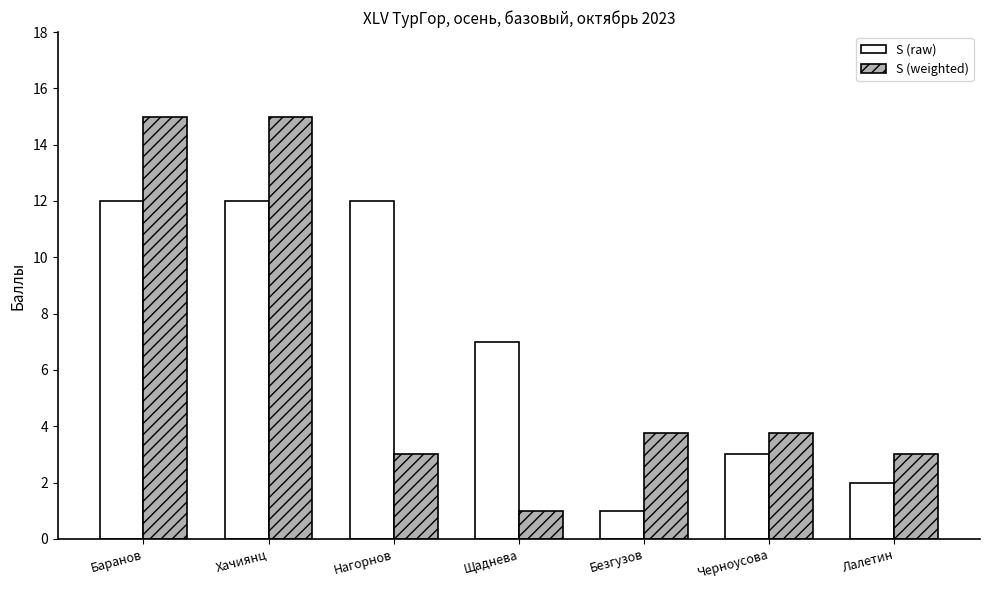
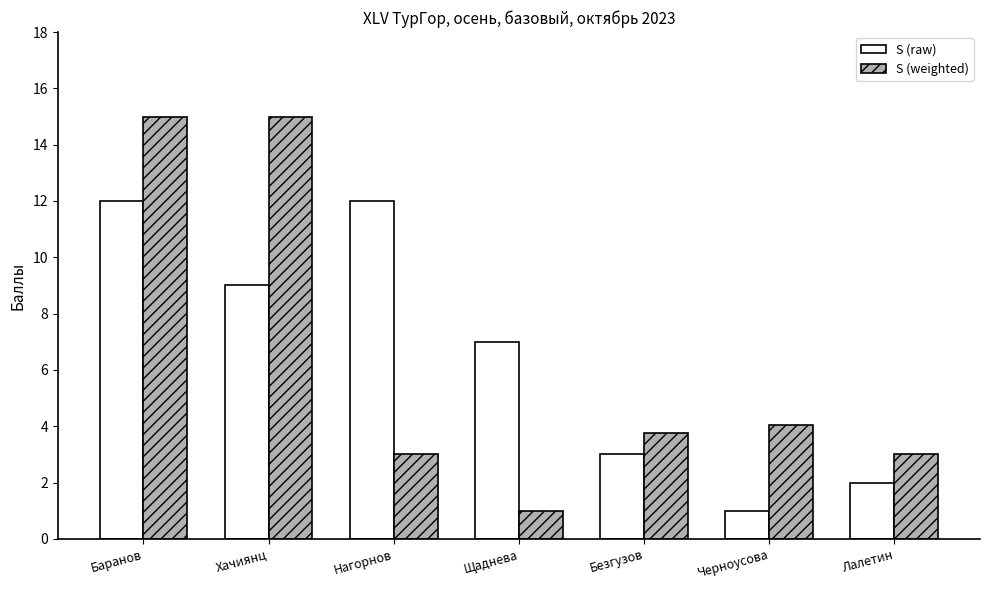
S (raw), Хачиянц: 12 -> 9
S (raw), Безгузов: 1 -> 3
S (raw), Черноусова: 3 -> 1
S (weighted), Черноусова: 3.8 -> 4.1
